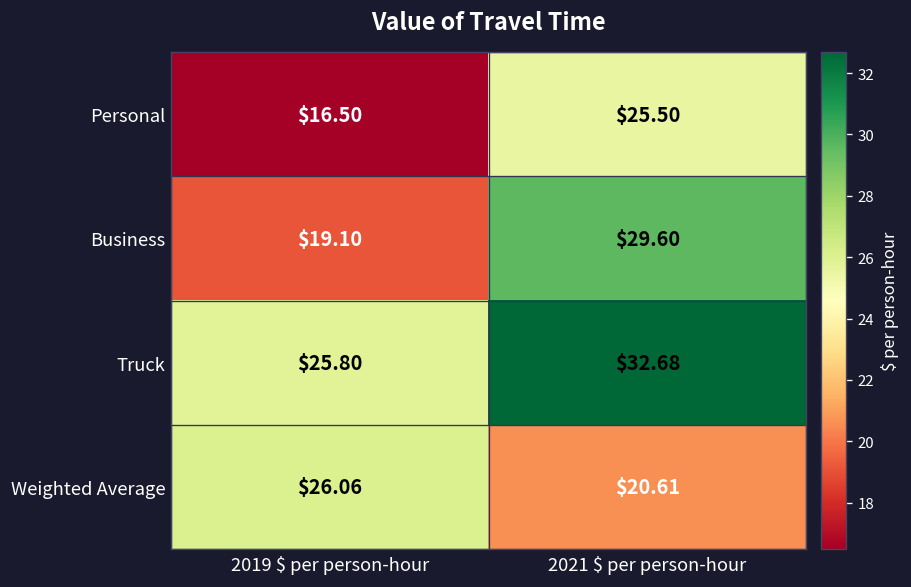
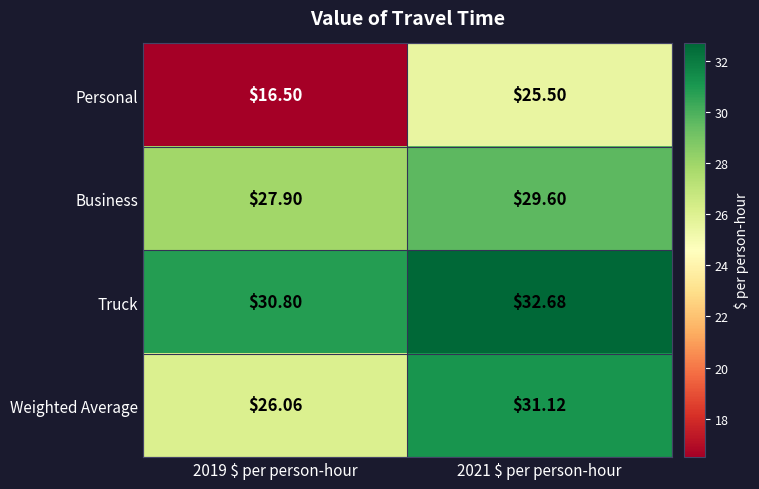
Business, 2019 $ per person-hour: $19.10 -> $27.90
Truck, 2019 $ per person-hour: $25.80 -> $30.80
Weighted Average, 2021 $ per person-hour: $20.61 -> $31.12
